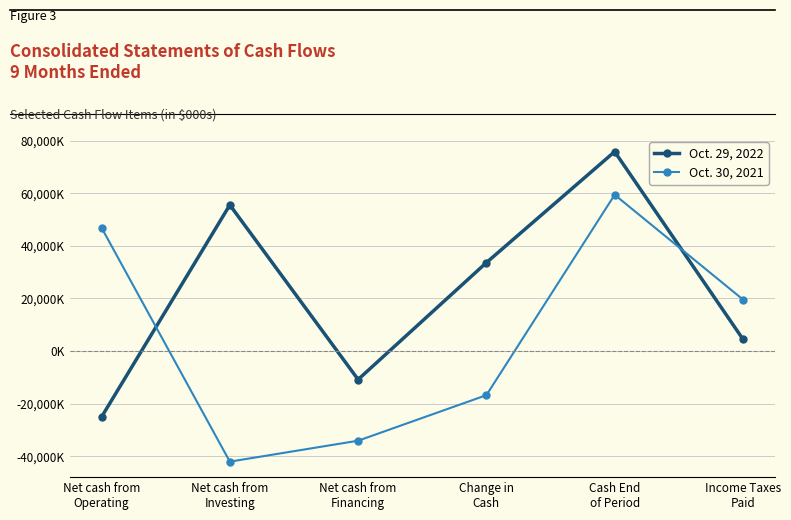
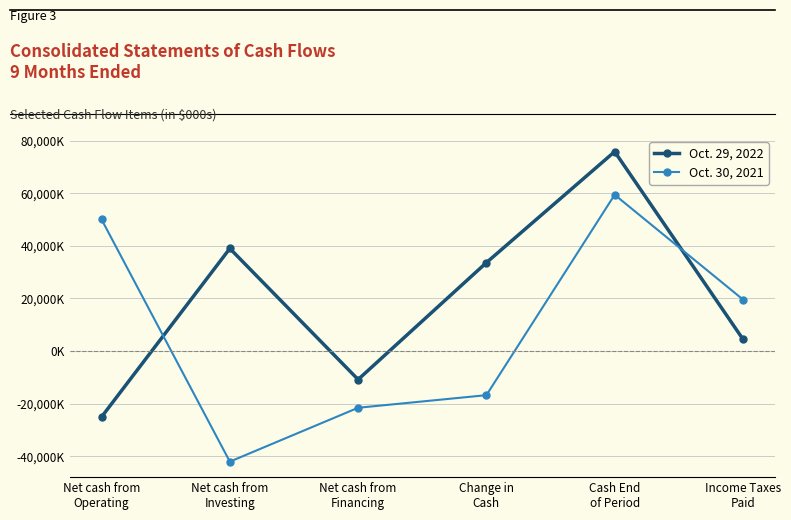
Oct. 30, 2021, Net cash from Operating: 47,000,000 -> 50,000,000
Oct. 29, 2022, Net cash from Investing: 56,000,000 -> 39,000,000
Oct. 30, 2021, Net cash from Financing: -34,000,000 -> -22,000,000
